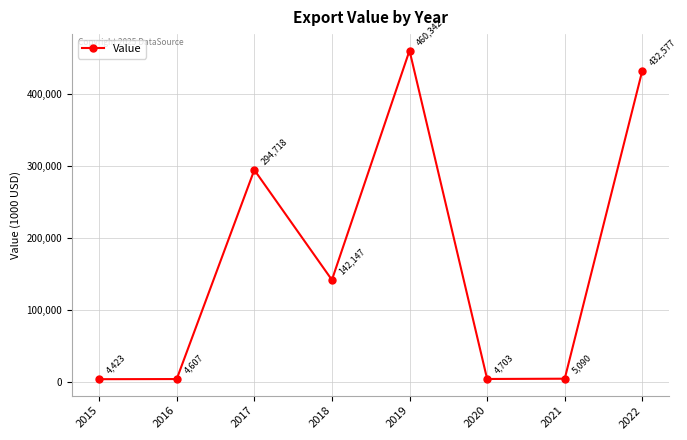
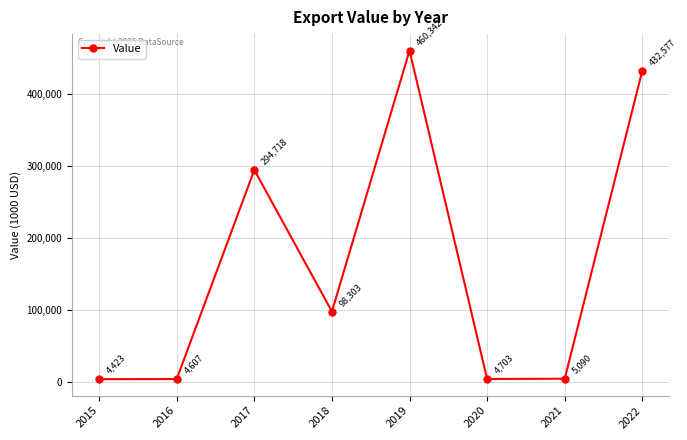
2018: 142,147 -> 98,303
